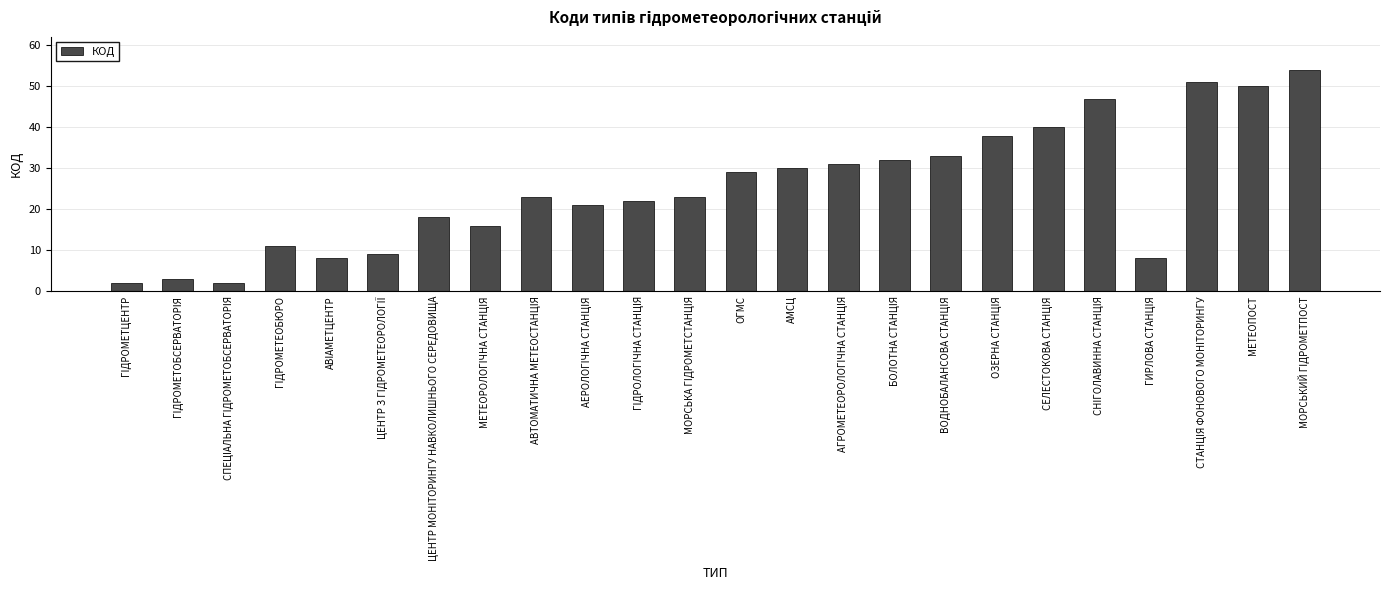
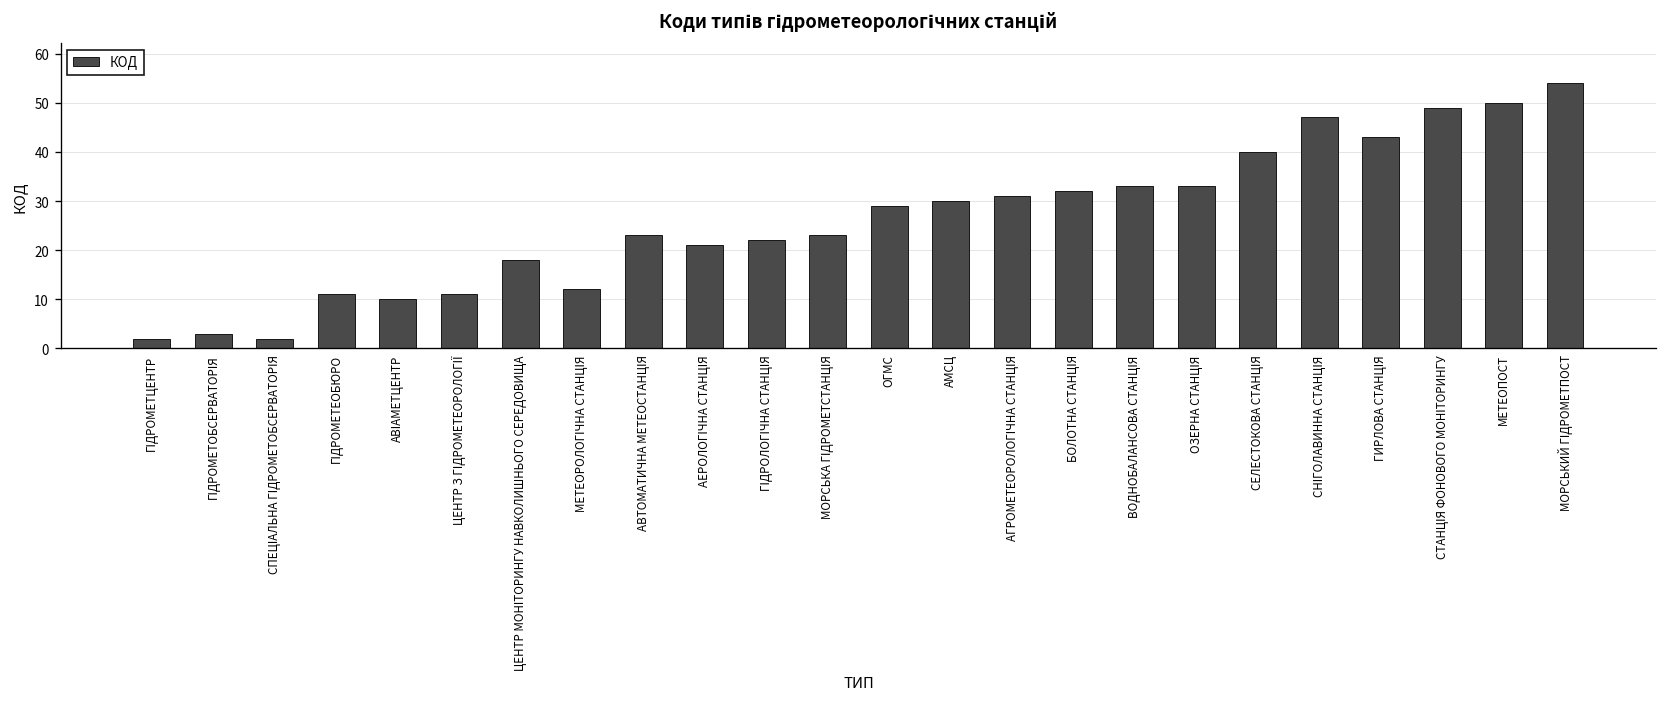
АВІАМЕТЦЕНТР: 8 -> 10
ЦЕНТР З ГІДРОМЕТЕОРОЛОГІЇ: 9 -> 11
МЕТЕОРОЛОГІЧНА СТАНЦІЯ: 16 -> 12
ОЗЕРНА СТАНЦІЯ: 38 -> 33
ГИРЛОВА СТАНЦІЯ: 8 -> 43
СТАНЦІЯ ФОНОВОГО МОНІТОРИНГУ: 51 -> 49
